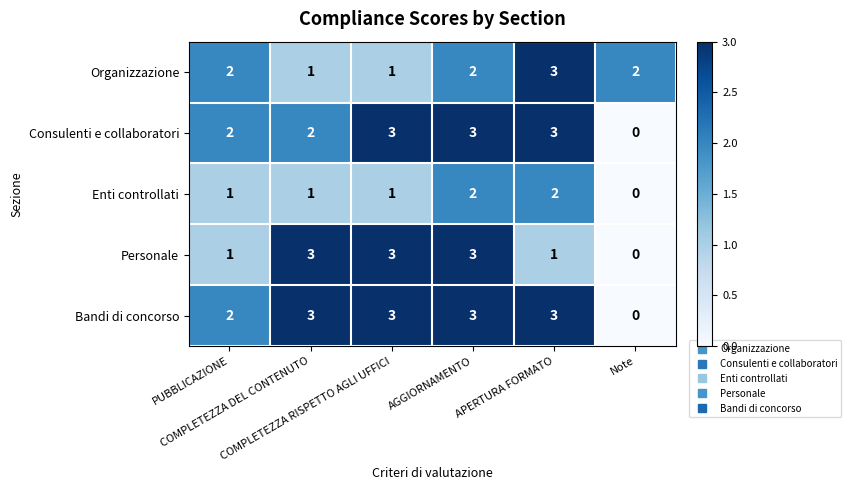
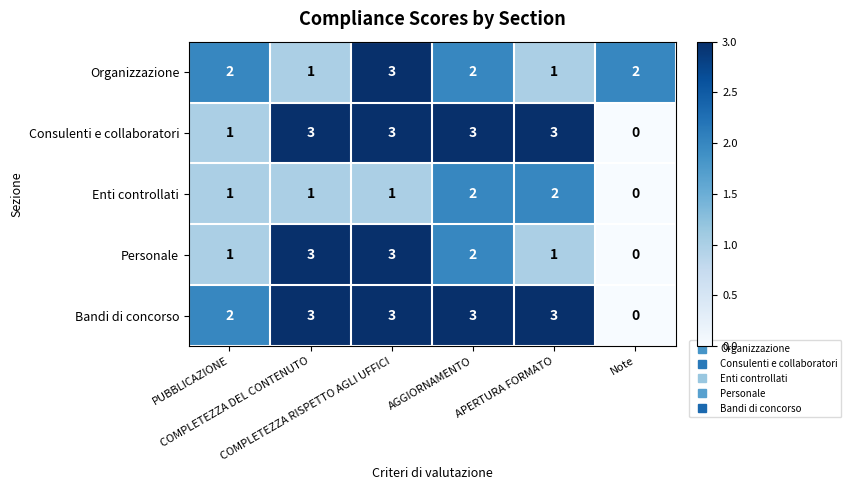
Organizzazione, COMPLETEZZA RISPETTO AGLI UFFICI: 1 -> 3
Organizzazione, APERTURA FORMATO: 3 -> 1
Consulenti e collaboratori, PUBBLICAZIONE: 2 -> 1
Consulenti e collaboratori, COMPLETEZZA DEL CONTENUTO: 2 -> 3
Personale, AGGIORNAMENTO: 3 -> 2
